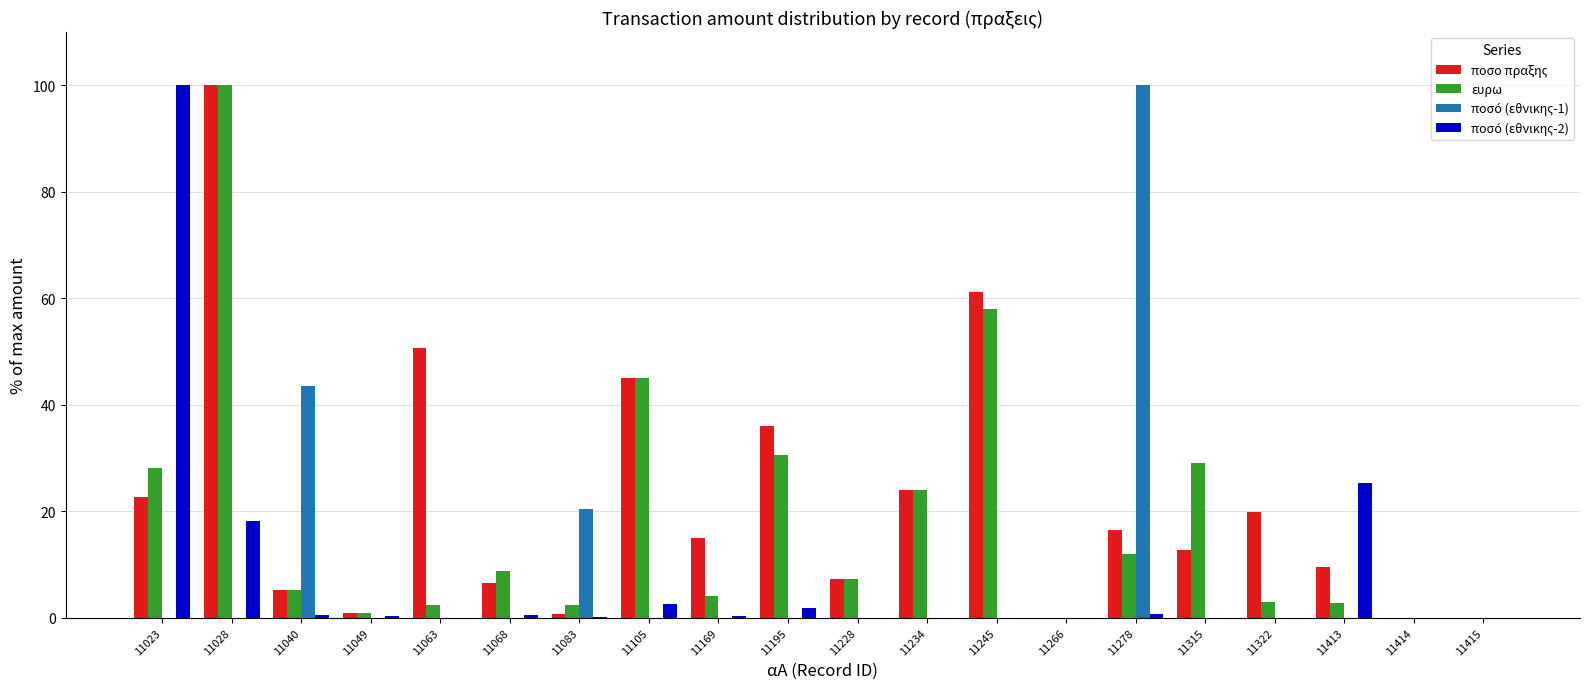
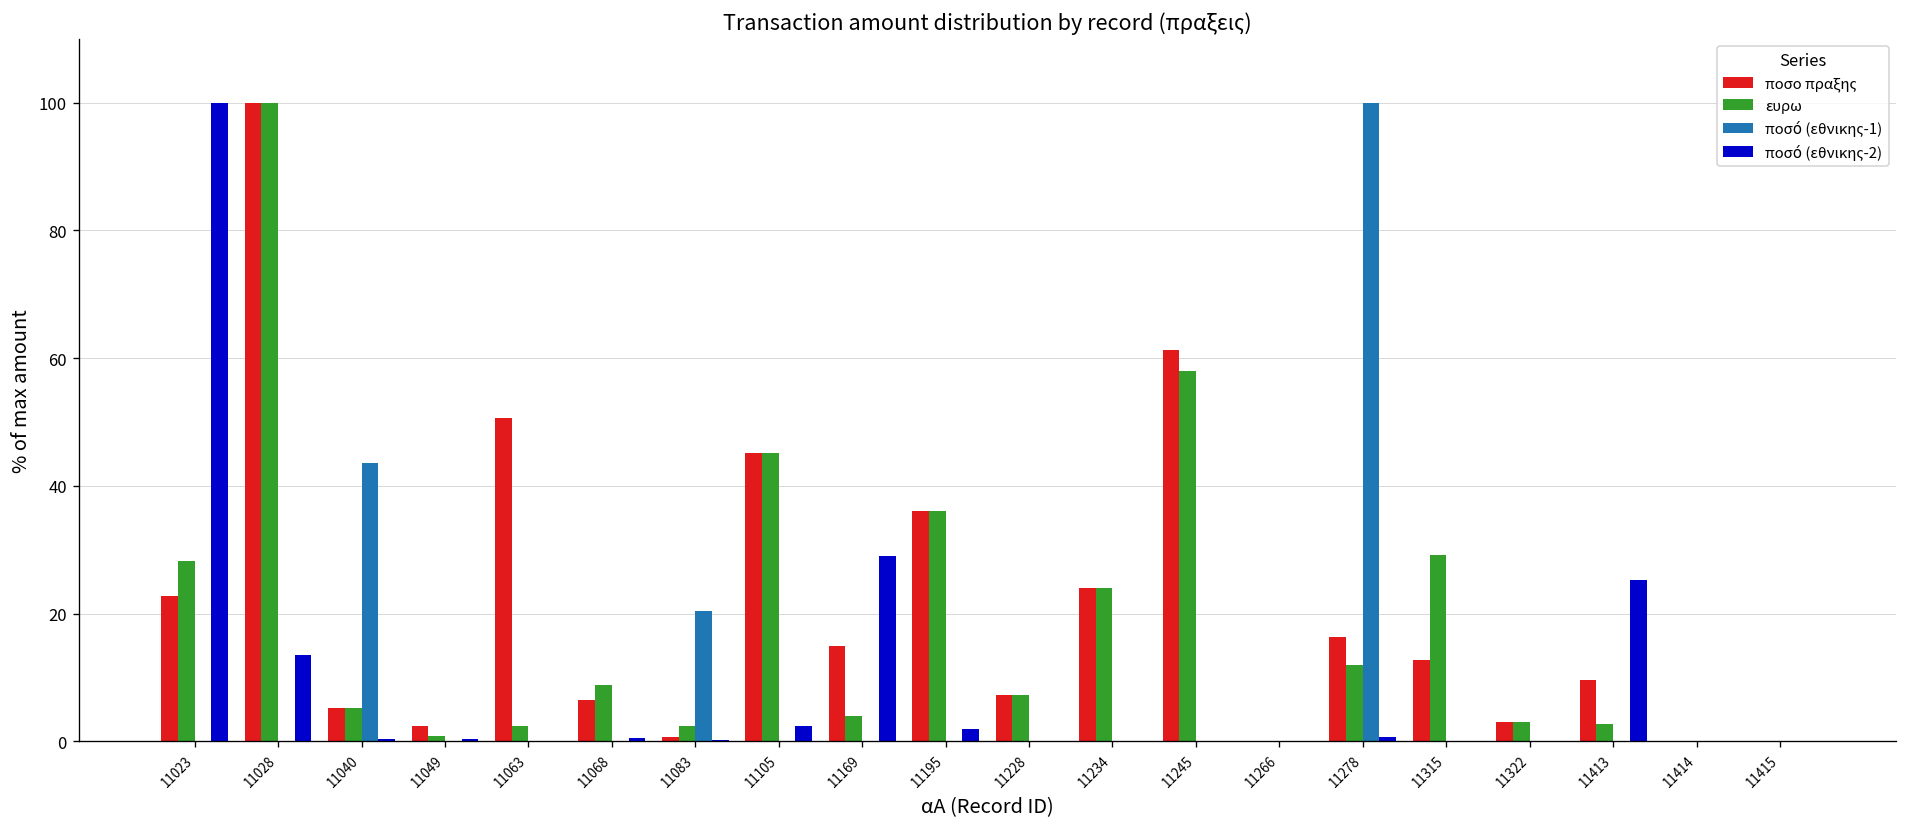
ποσό (εθνικης-2), 11028: 18 -> 13
ποσο πραξης, 11049: 1 -> 2
ποσό (εθνικης-2), 11169: 0 -> 29
ευρω, 11195: 31 -> 36
ποσο πραξης, 11322: 20 -> 3
